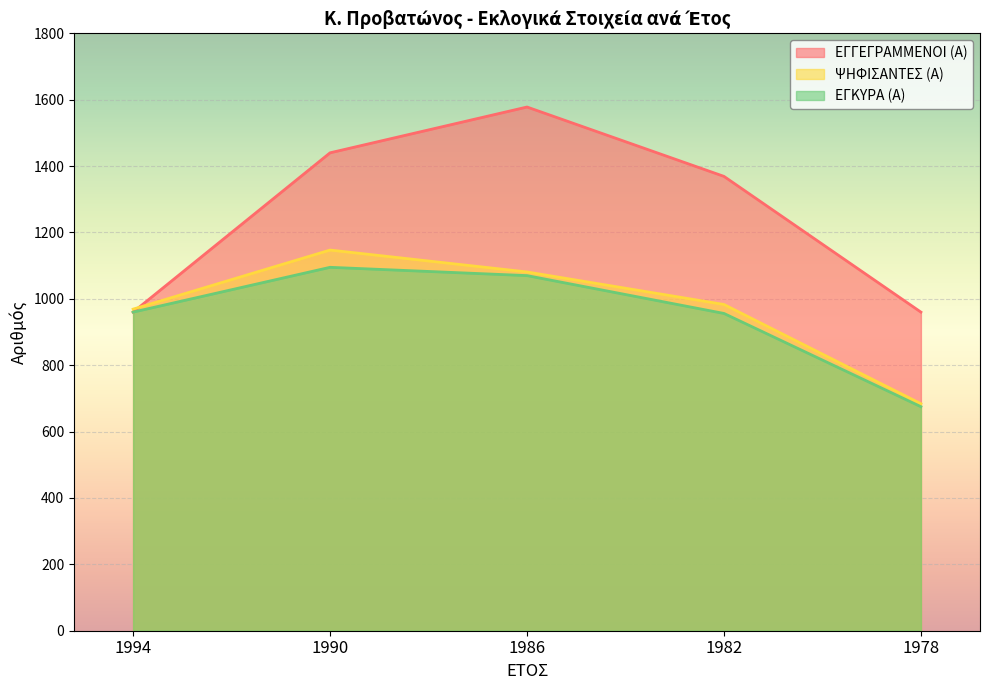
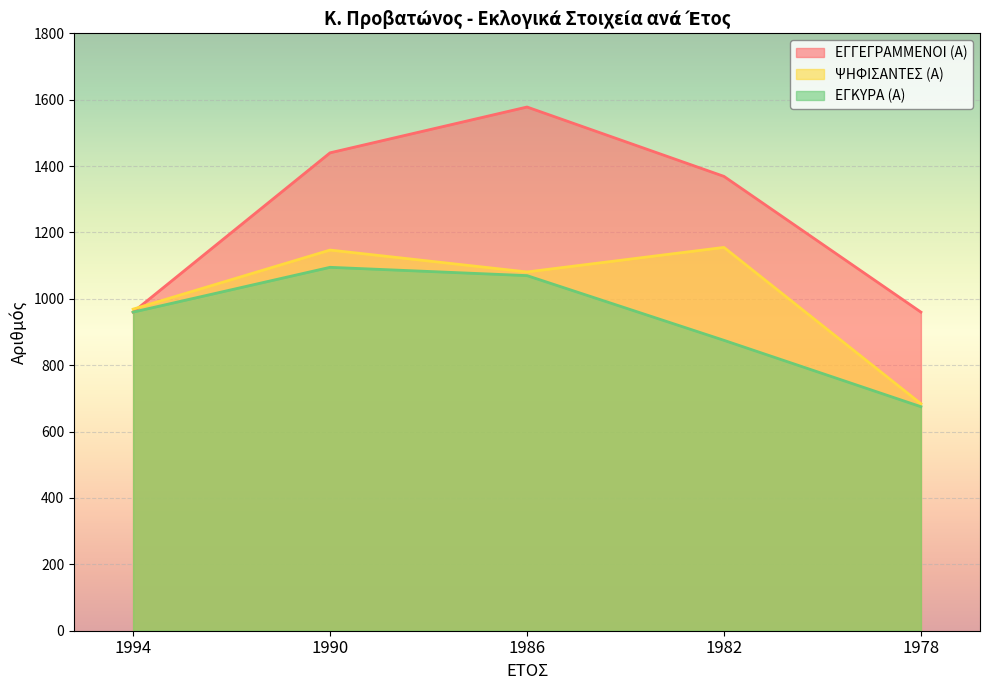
ΨΗΦΙΣΑΝΤΕΣ (Α), 1982: 980 -> 1160
ΕΓΚΥΡΑ (Α), 1982: 960 -> 880
